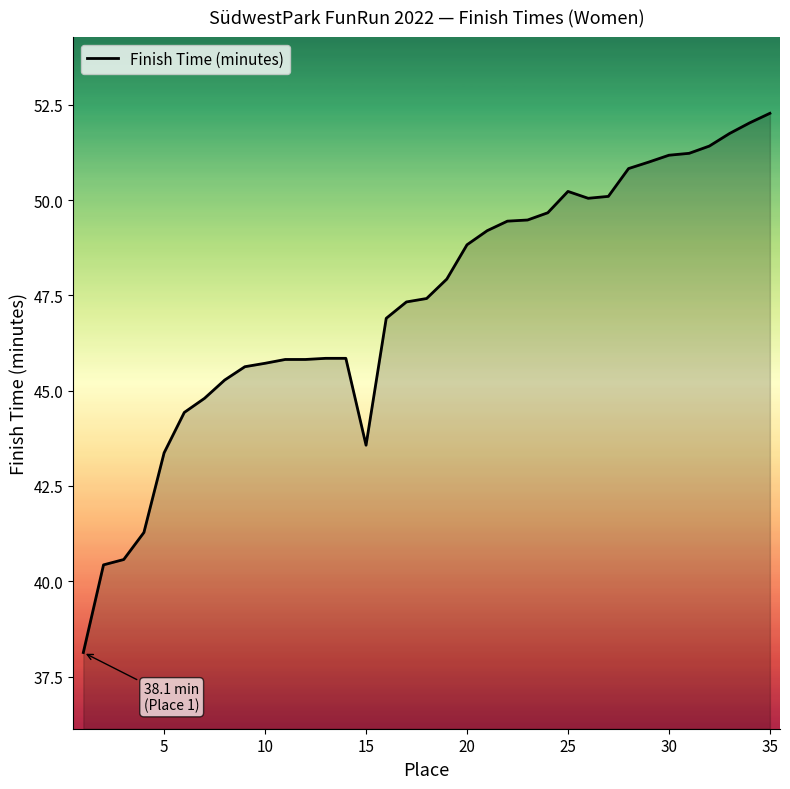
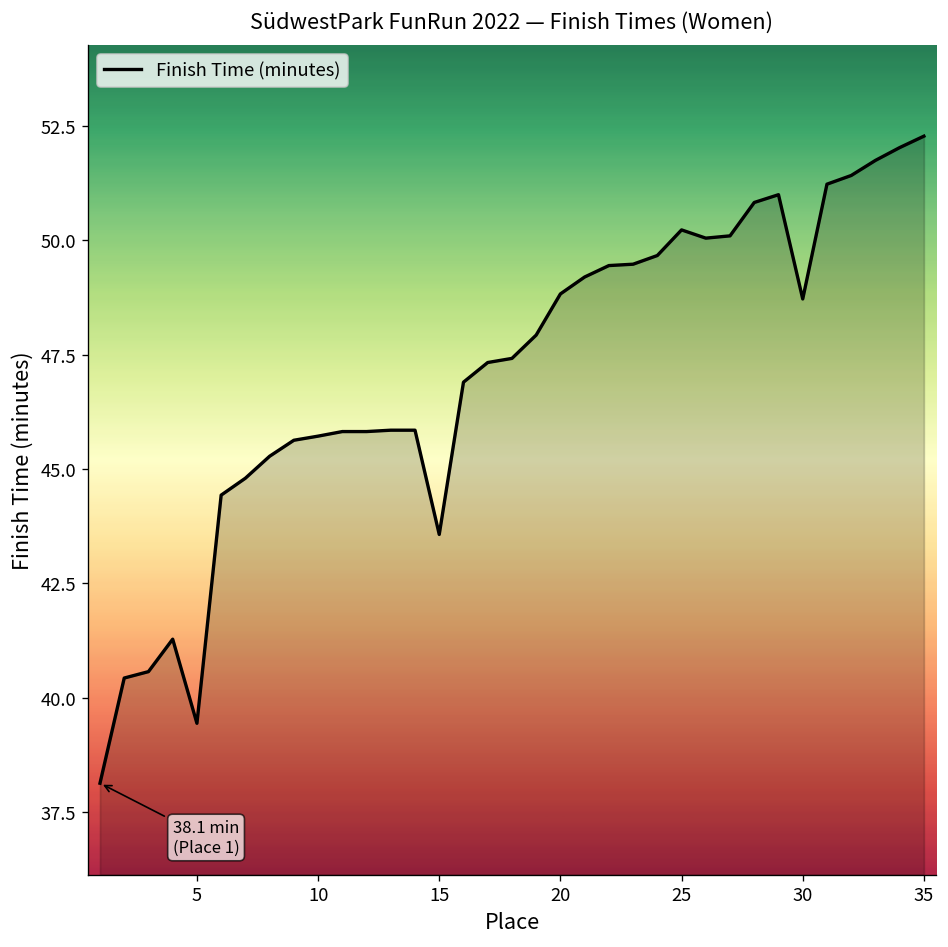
5: 43.4 -> 39.4
30: 51.2 -> 48.7
